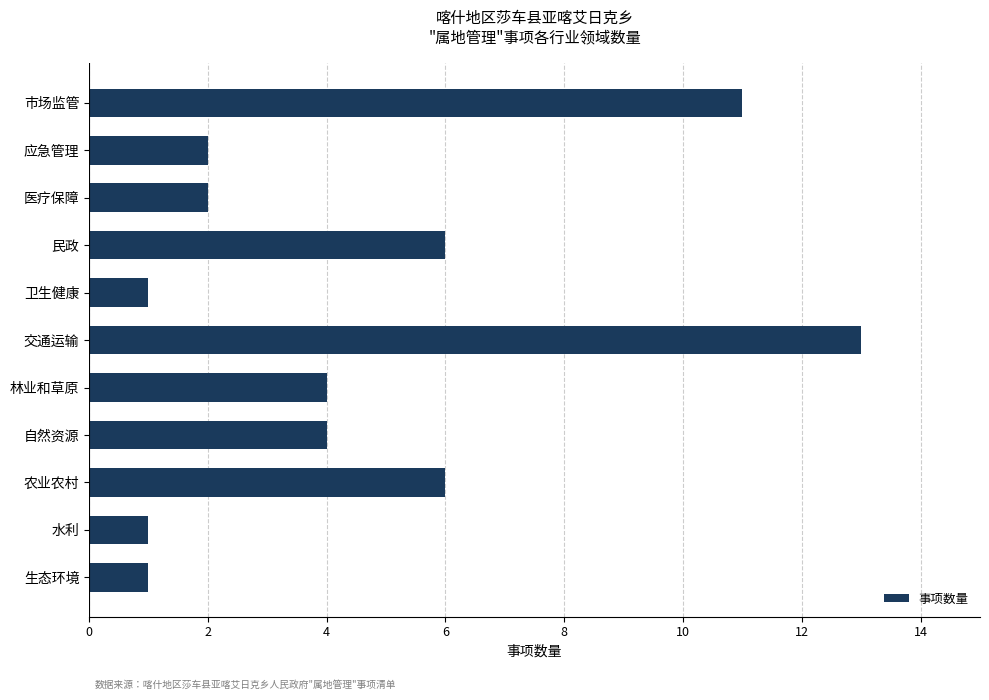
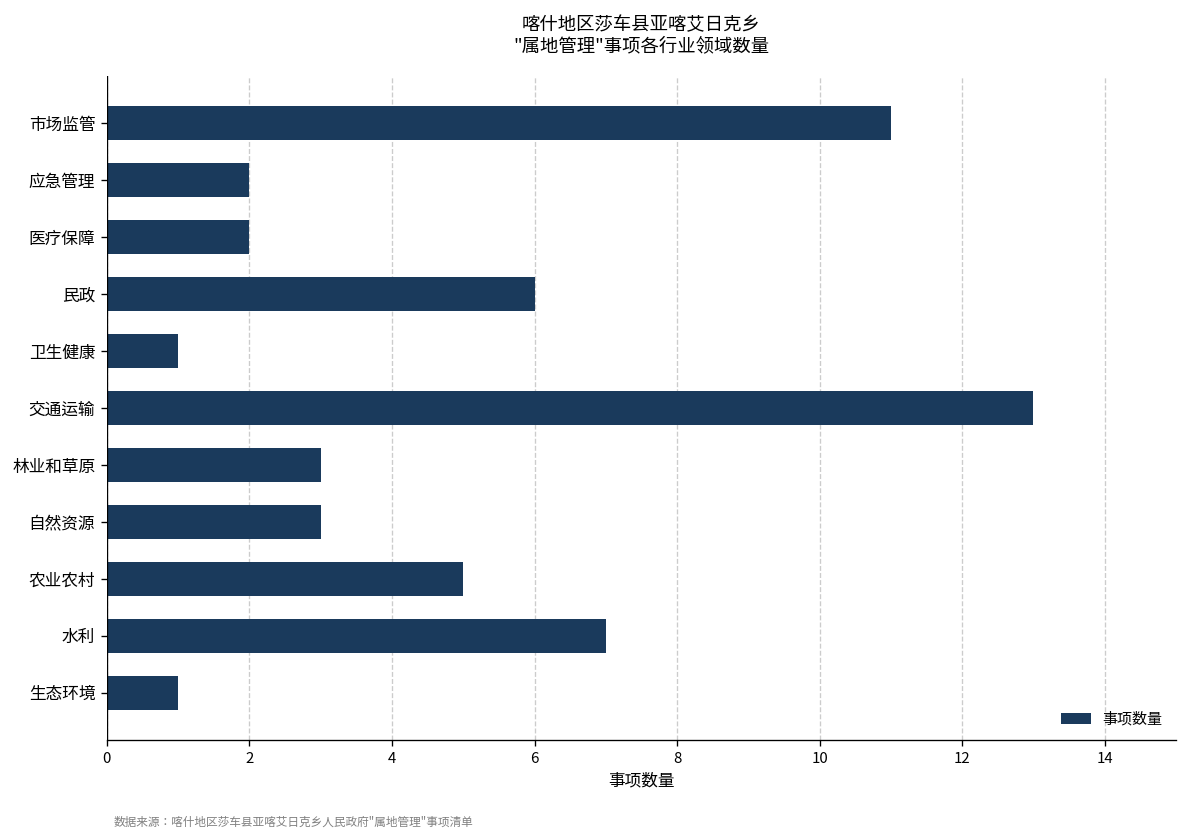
林业和草原: 4 -> 3
自然资源: 4 -> 3
农业农村: 6 -> 5
水利: 1 -> 7
